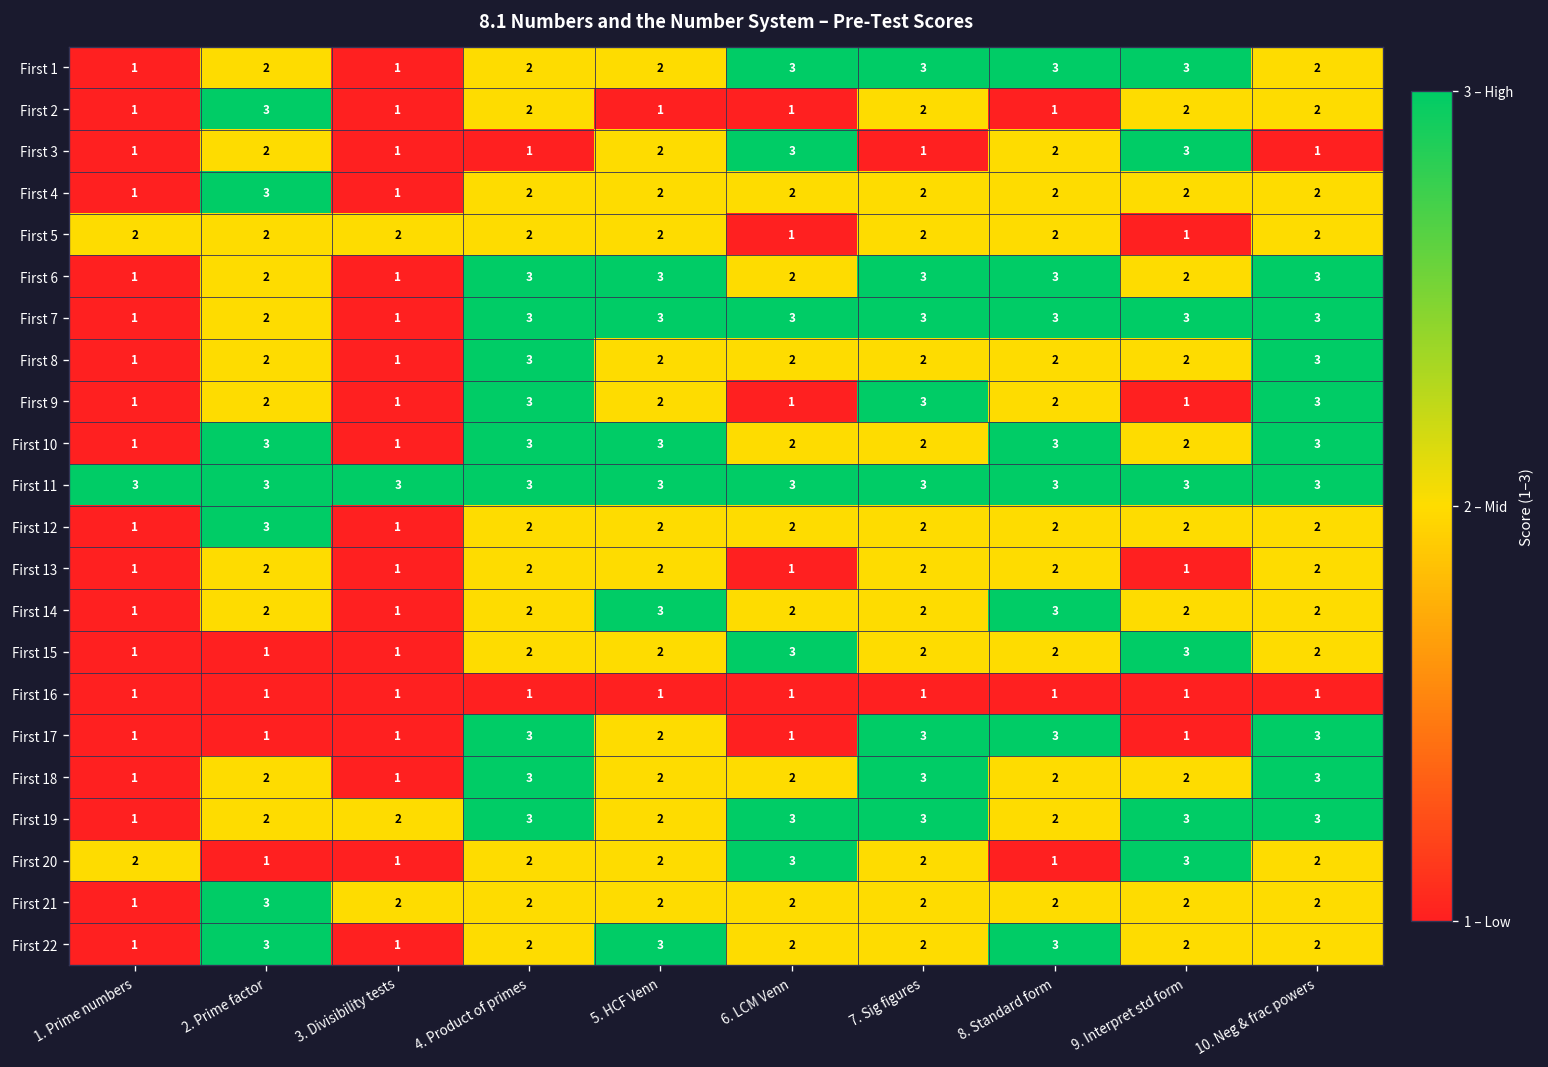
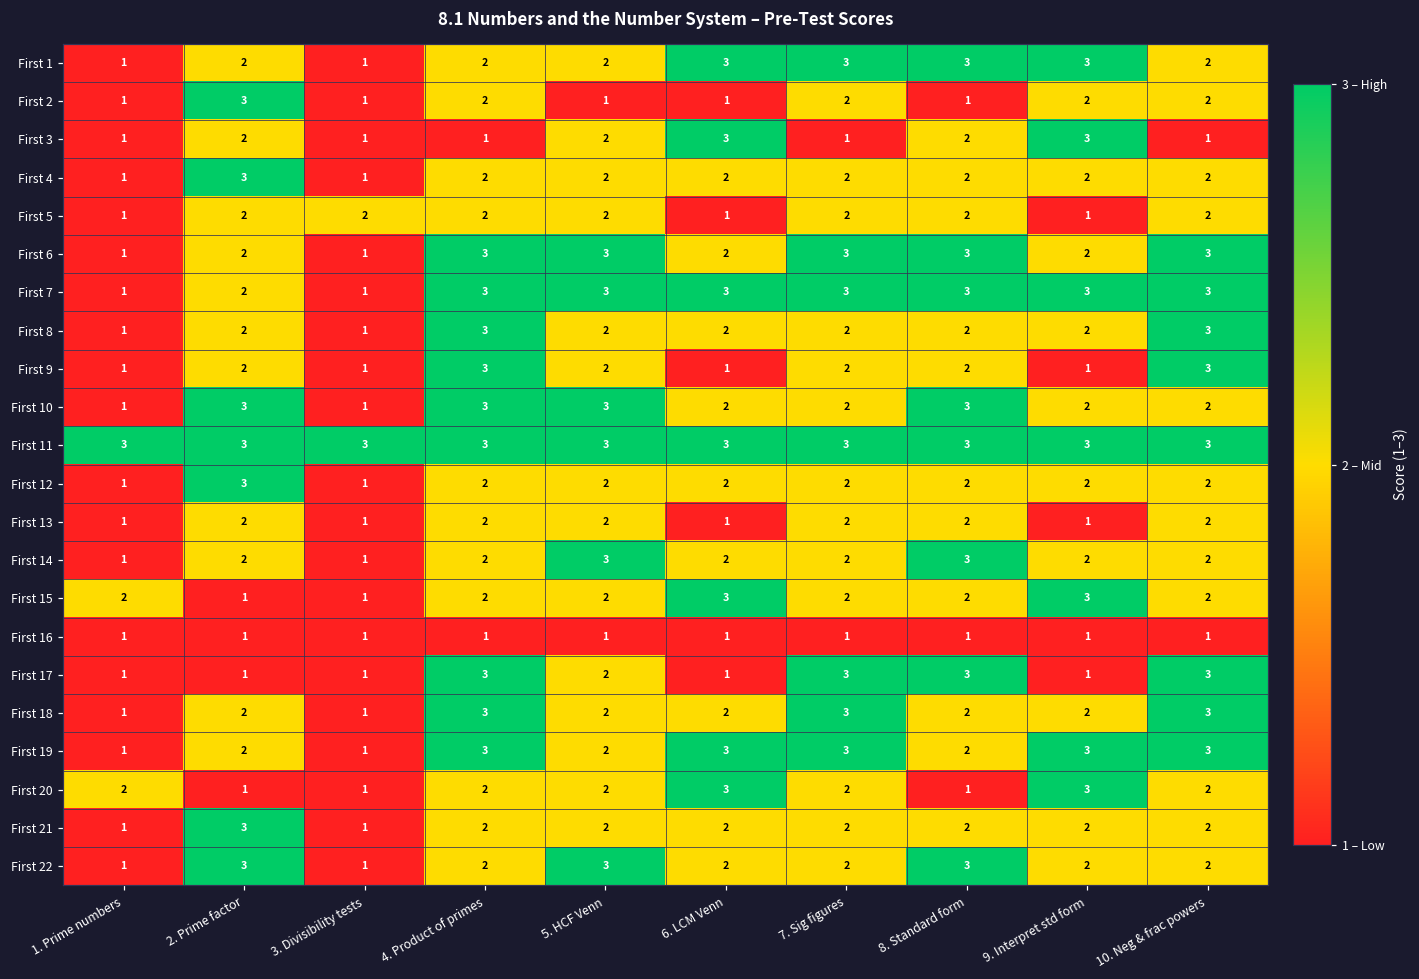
First 5, 1. Prime numbers: 2 -> 1
First 9, 7. Sig figures: 3 -> 2
First 10, 10. Neg & frac powers: 3 -> 2
First 15, 1. Prime numbers: 1 -> 2
First 19, 3. Divisibility tests: 2 -> 1
First 21, 3. Divisibility tests: 2 -> 1
